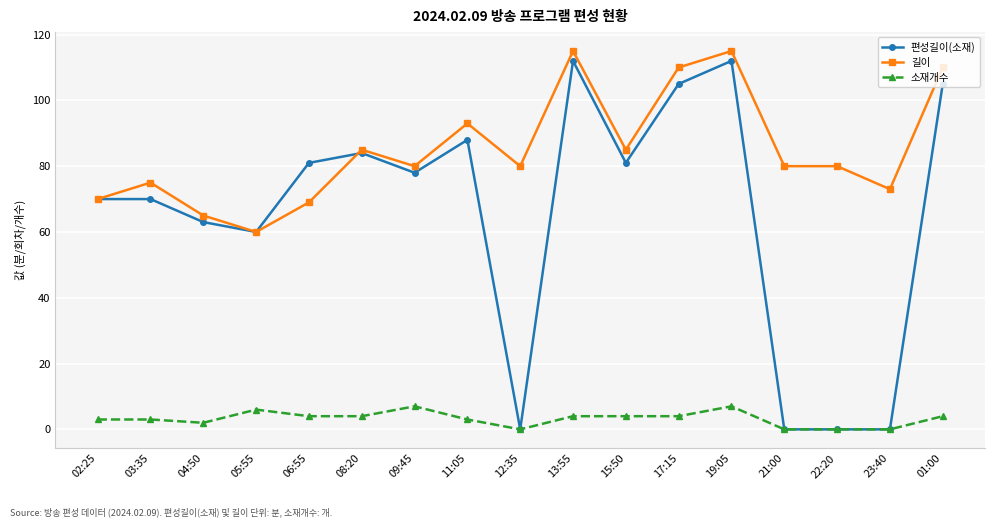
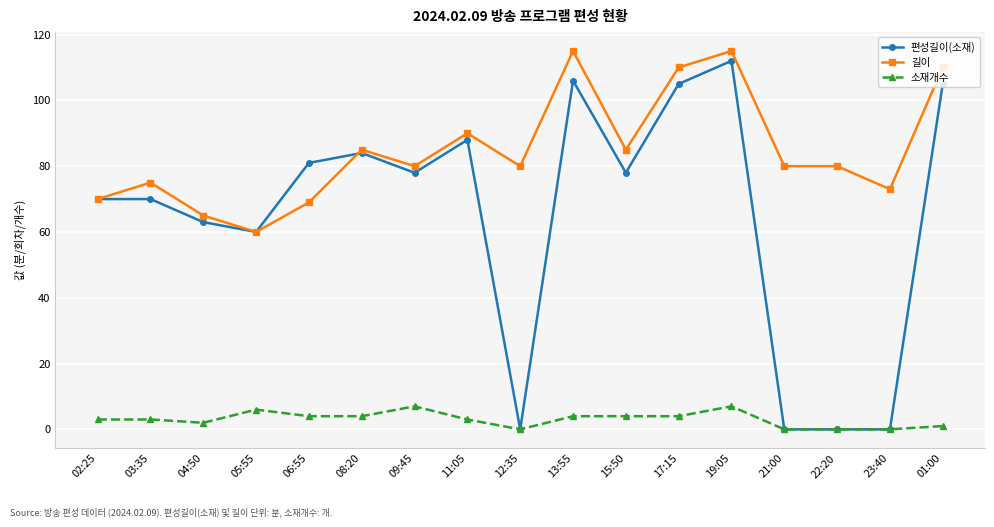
길이, 11:05: 93 -> 90
편성길이(소재), 13:55: 112 -> 106
편성길이(소재), 15:50: 81 -> 78
소재개수, 01:00: 4 -> 1
